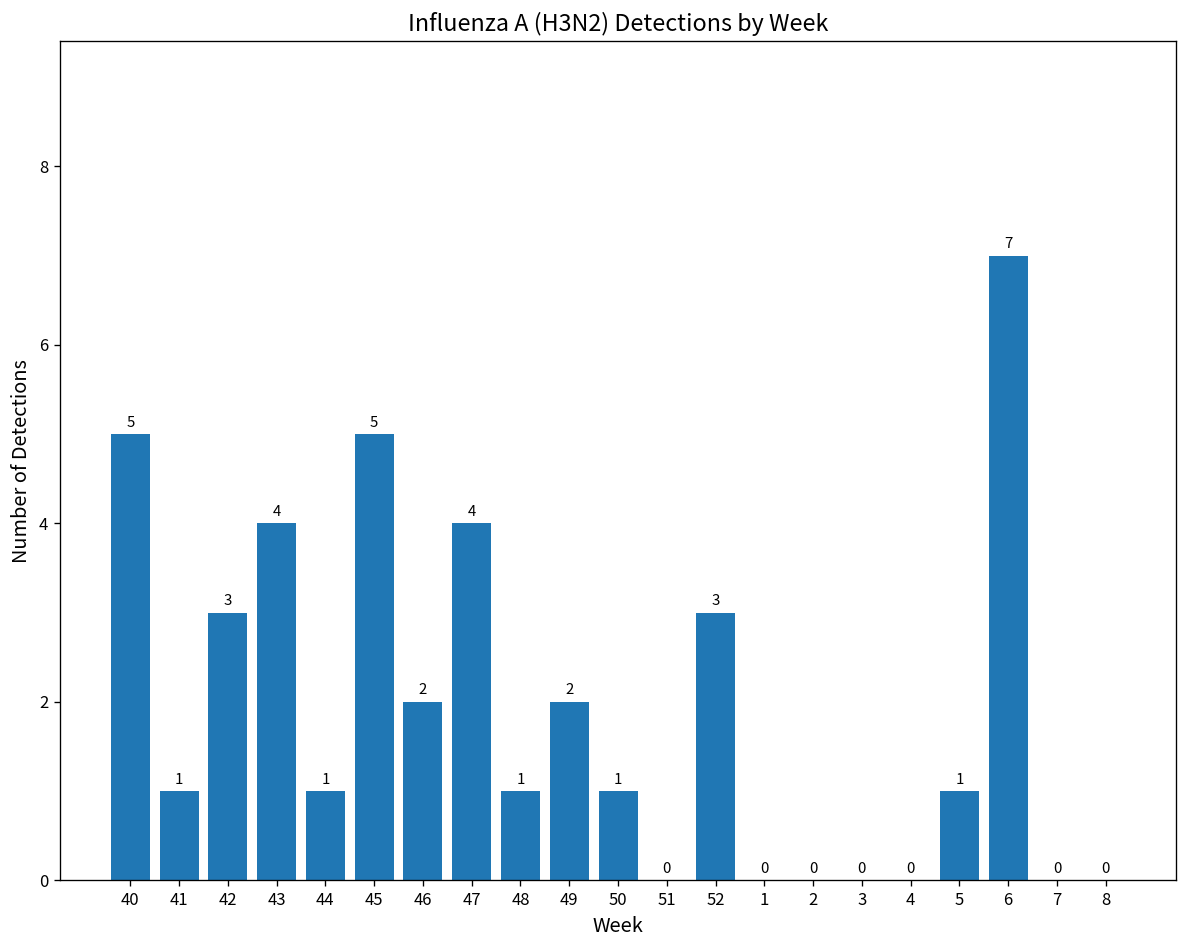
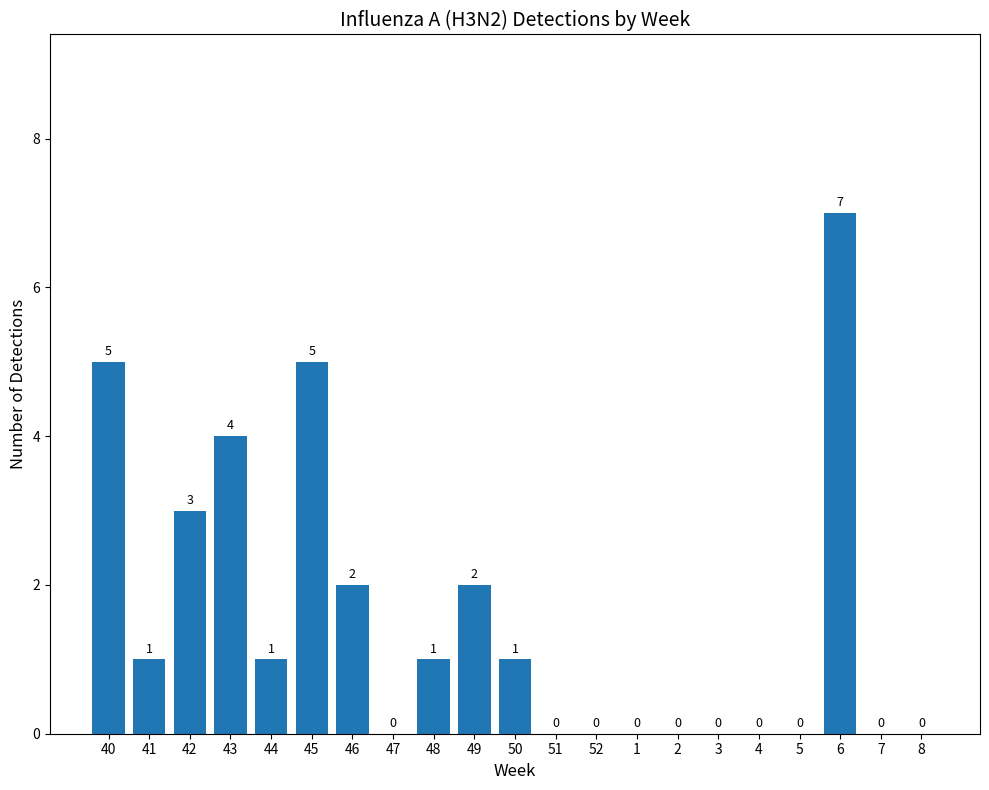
47: 4 -> 0
52: 3 -> 0
5: 1 -> 0
